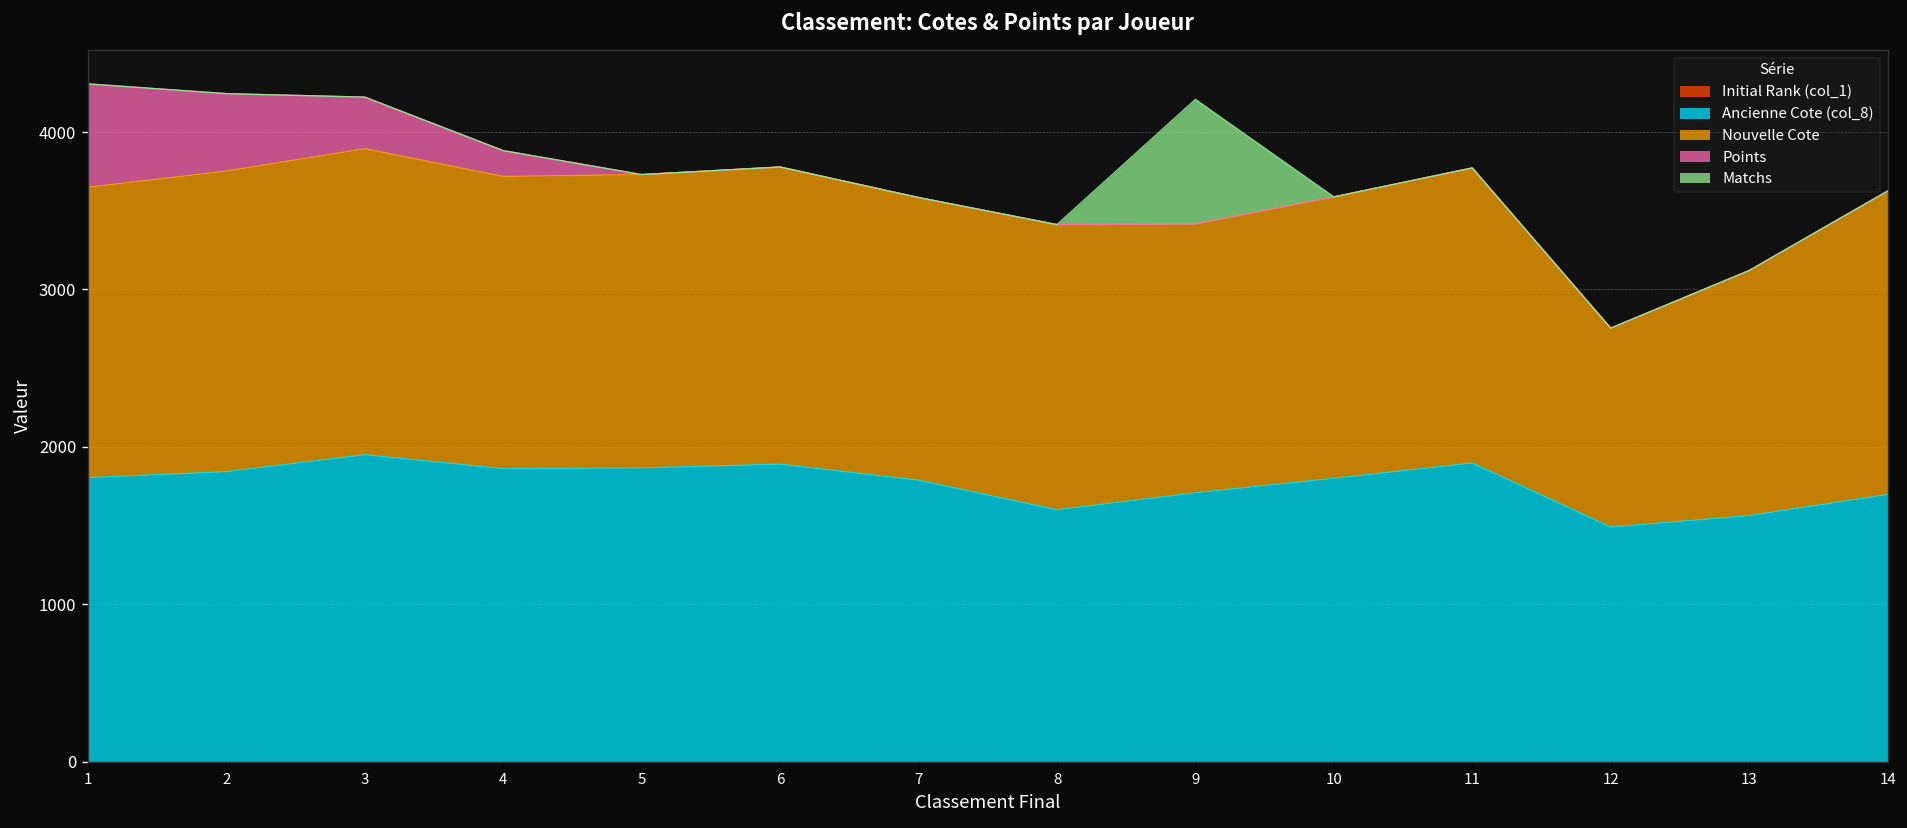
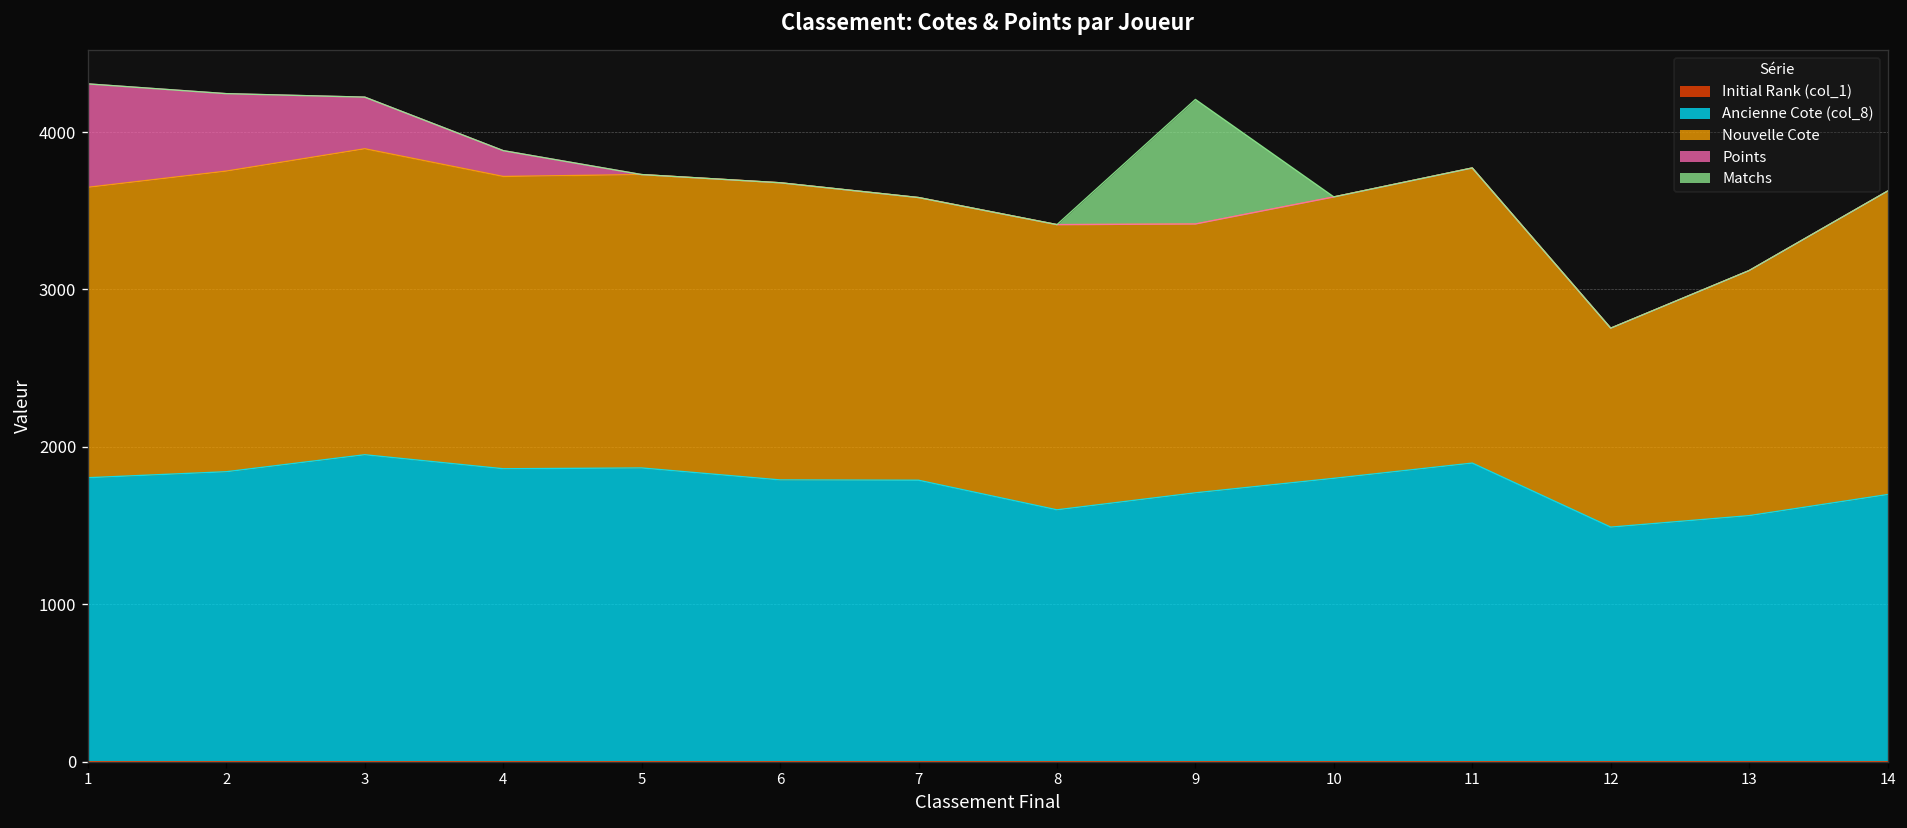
Ancienne Cote (col_8), 6: 1890 -> 1790
